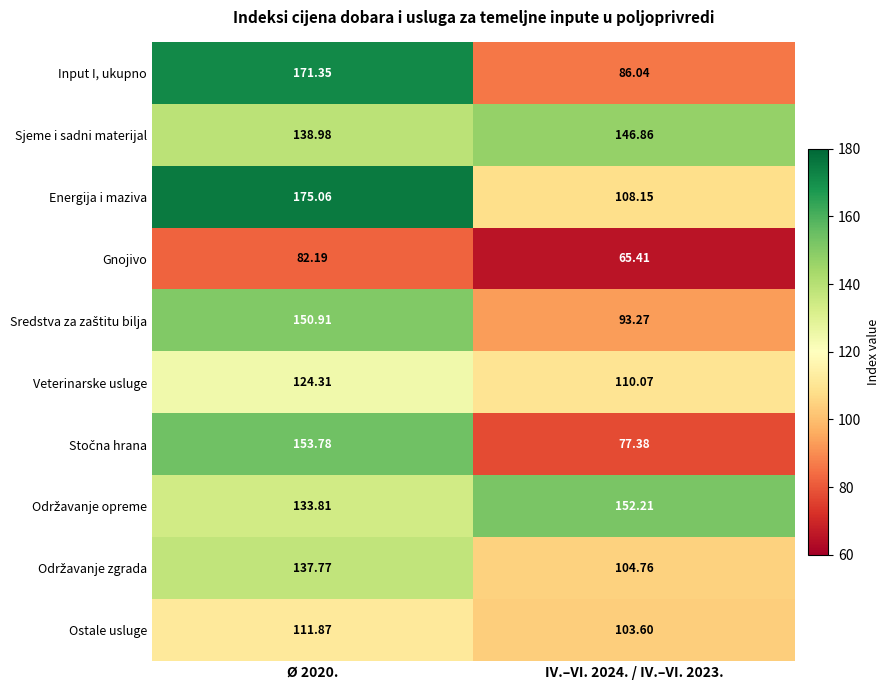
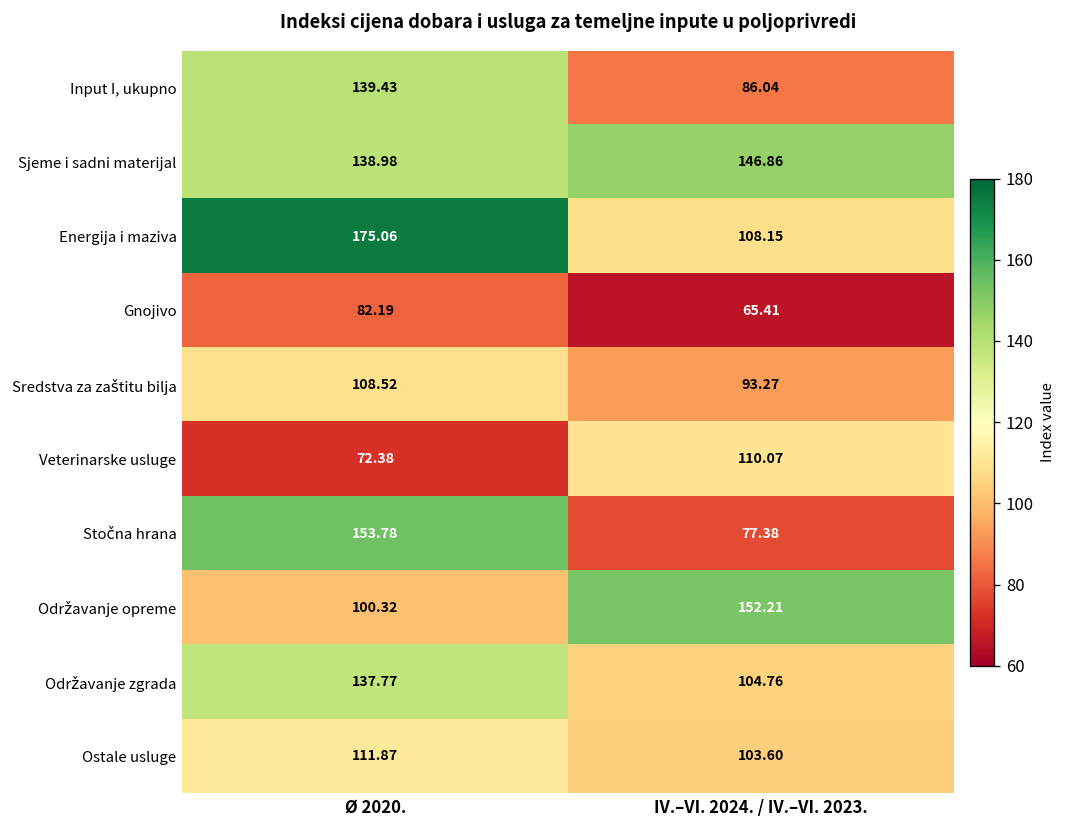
Input I, ukupno, Ø 2020.: 171.35 -> 139.43
Sredstva za zaštitu bilja, Ø 2020.: 150.91 -> 108.52
Veterinarske usluge, Ø 2020.: 124.31 -> 72.38
Održavanje opreme, Ø 2020.: 133.81 -> 100.32
